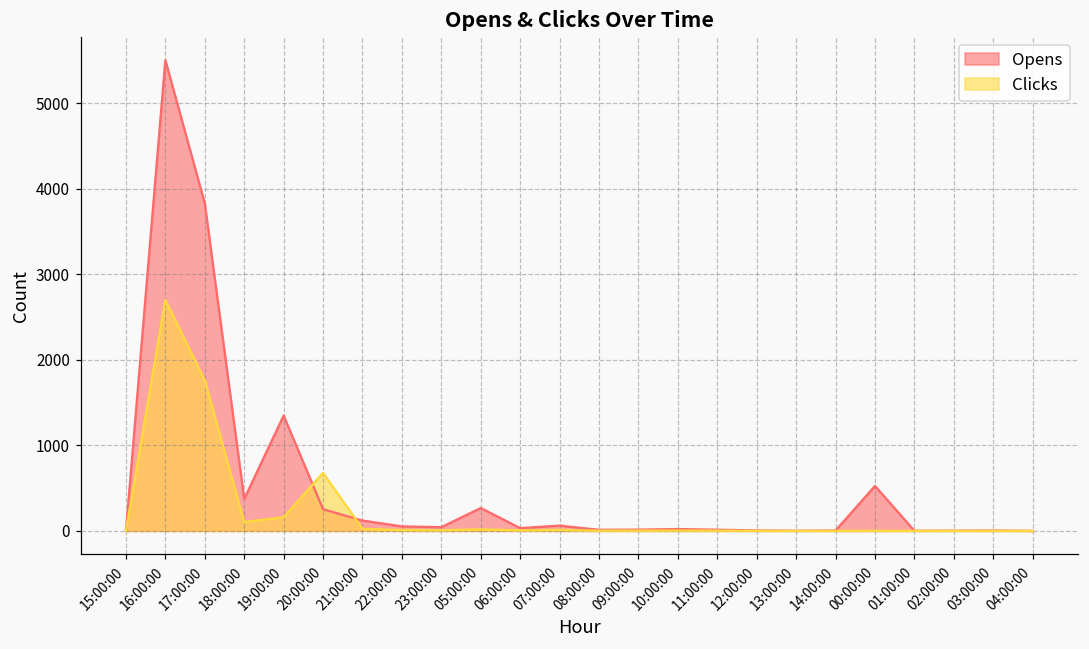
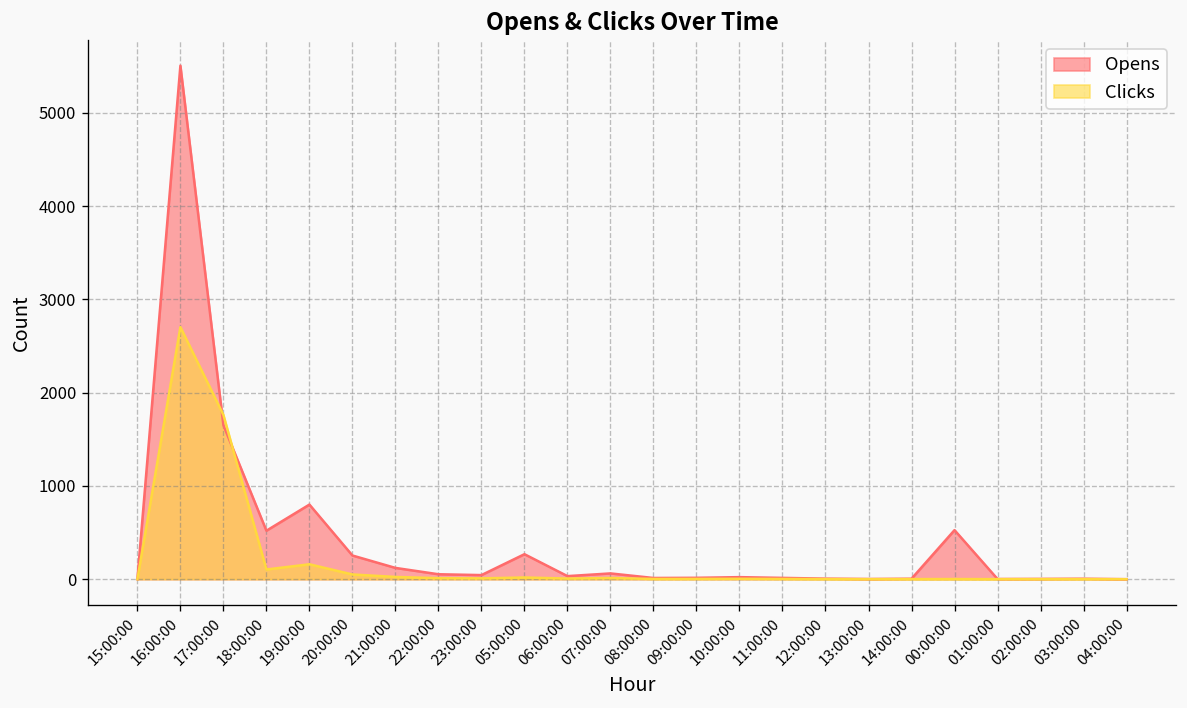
Opens, 17:00:00: 3800 -> 1700
Opens, 18:00:00: 400 -> 500
Opens, 19:00:00: 1300 -> 800
Clicks, 20:00:00: 700 -> 100
